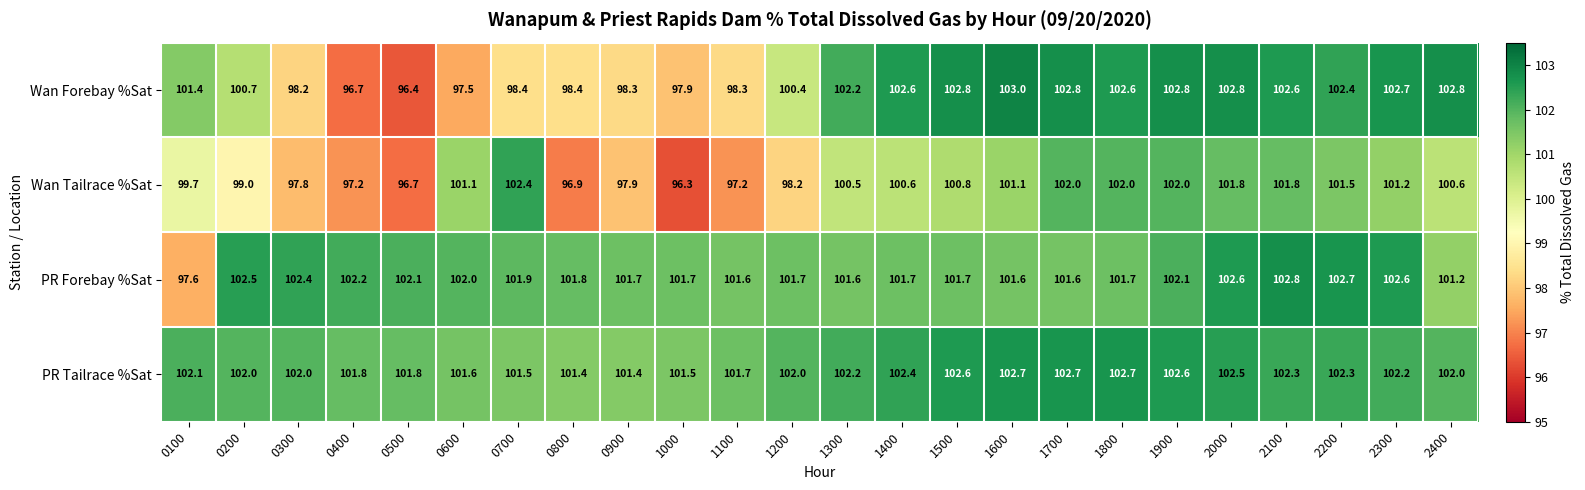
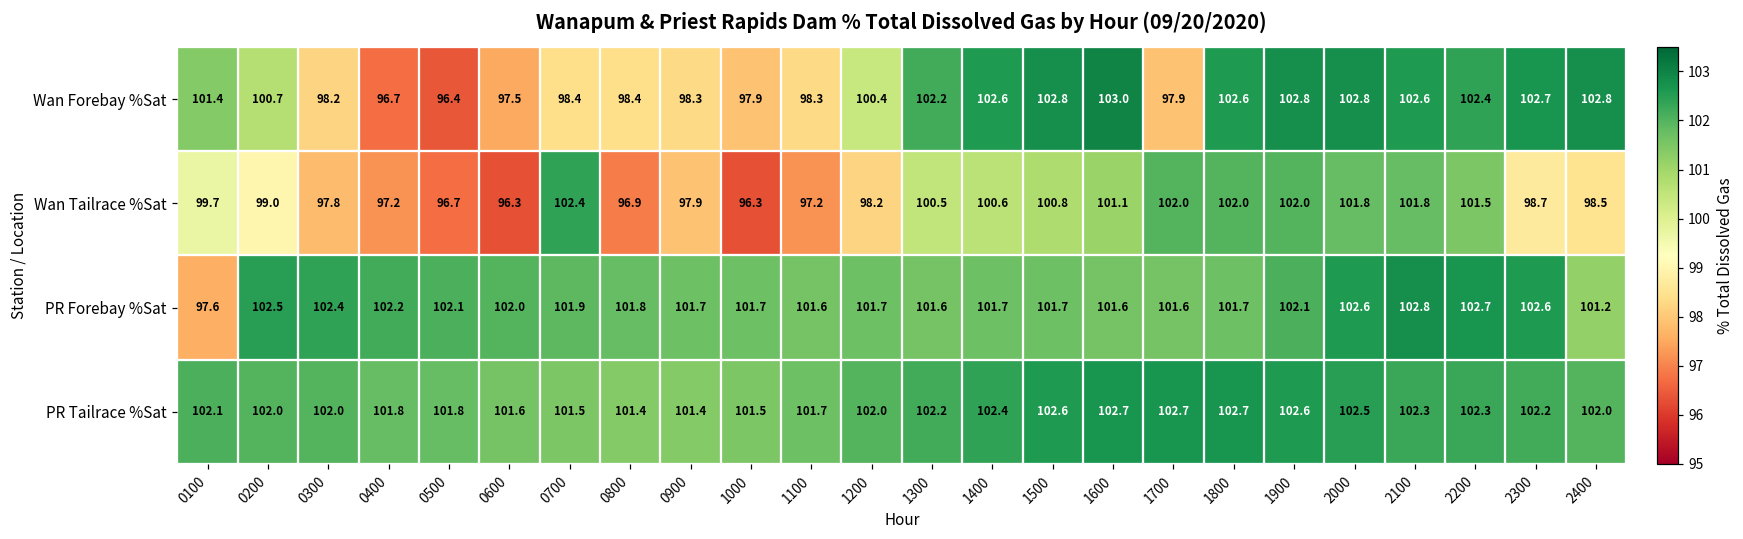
Wan Forebay %Sat, 1700: 102.8 -> 97.9
Wan Tailrace %Sat, 0600: 101.1 -> 96.3
Wan Tailrace %Sat, 2300: 101.2 -> 98.7
Wan Tailrace %Sat, 2400: 100.6 -> 98.5
